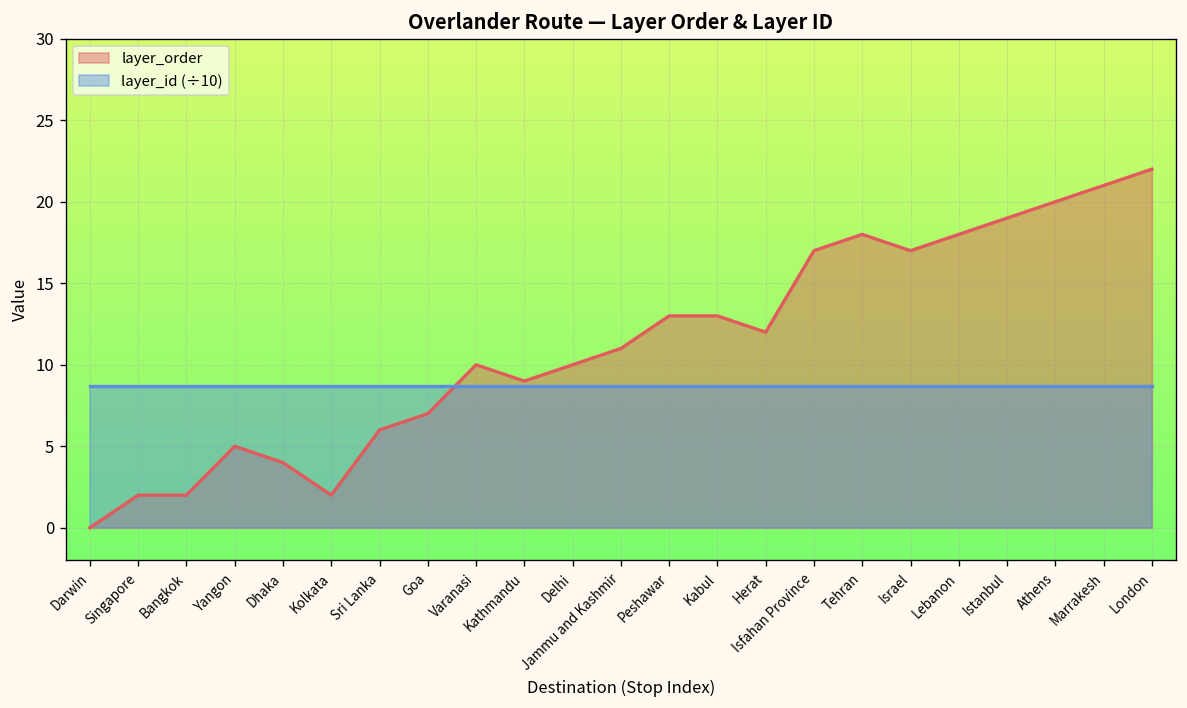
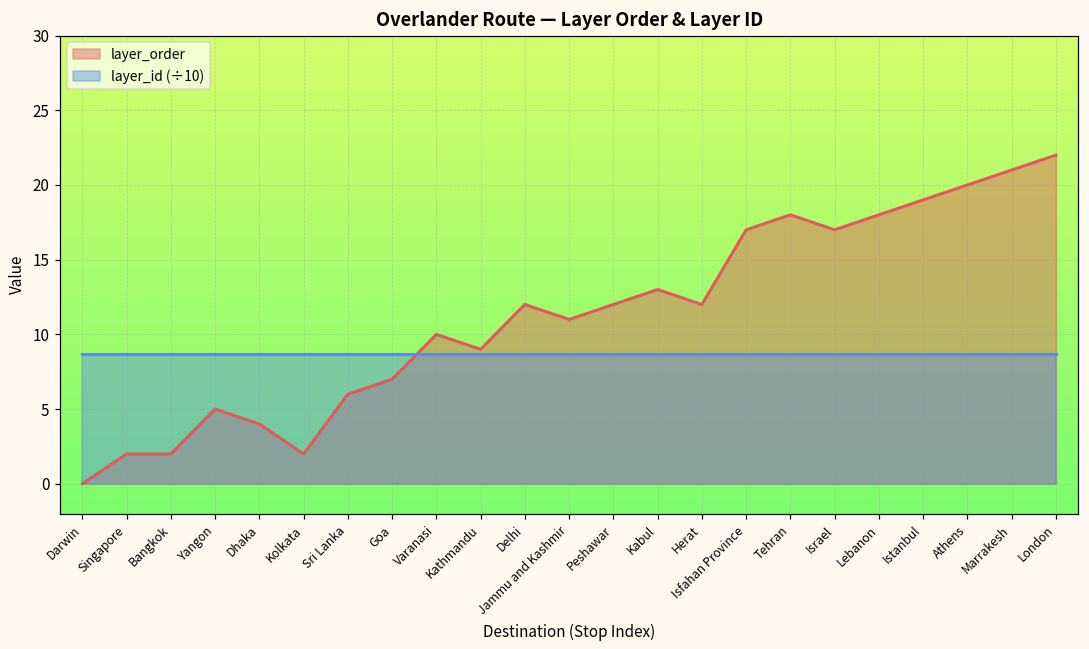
layer_order, Delhi: 10 -> 12
layer_order, Peshawar: 13 -> 12
